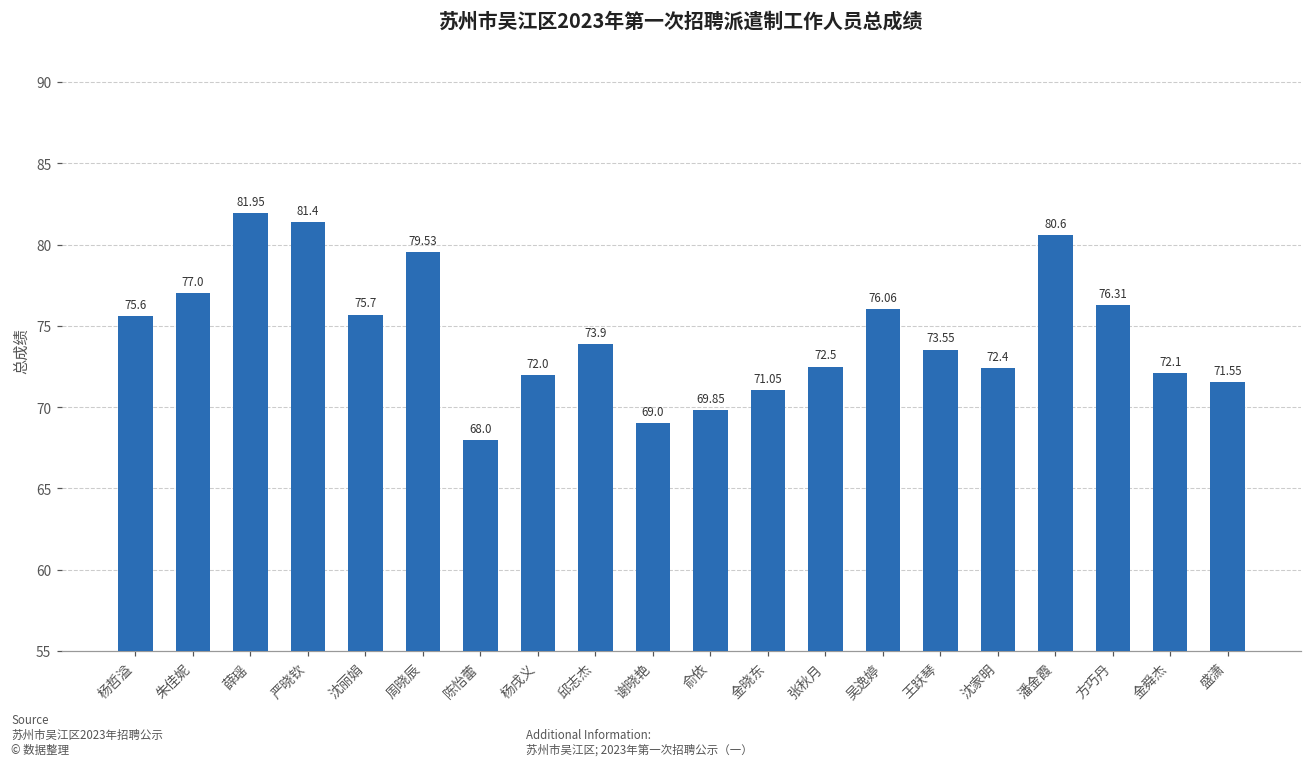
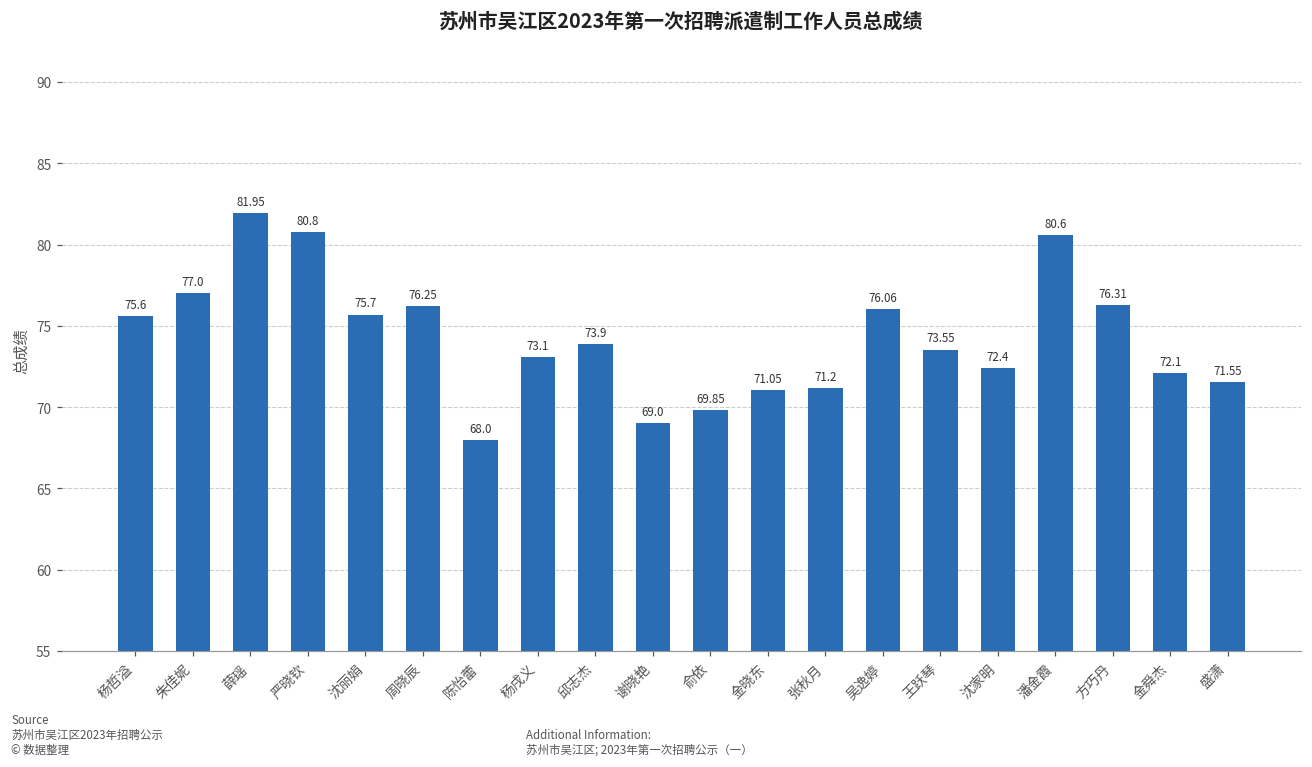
严晓钦: 81.4 -> 80.8
周晓辰: 79.53 -> 76.25
杨戌义: 72.0 -> 73.1
张秋月: 72.5 -> 71.2
